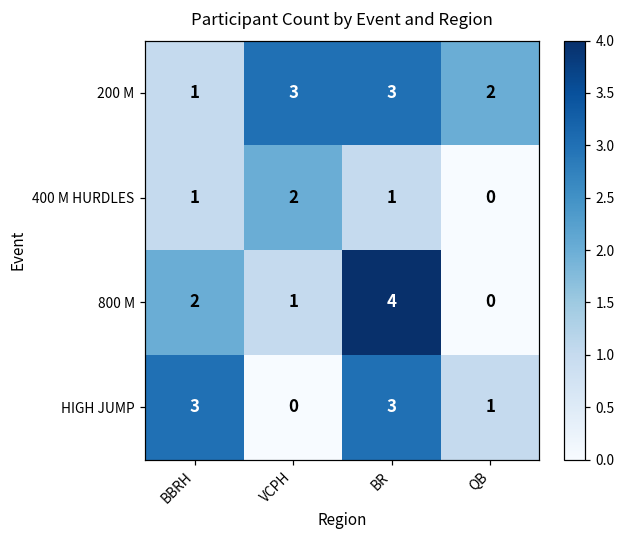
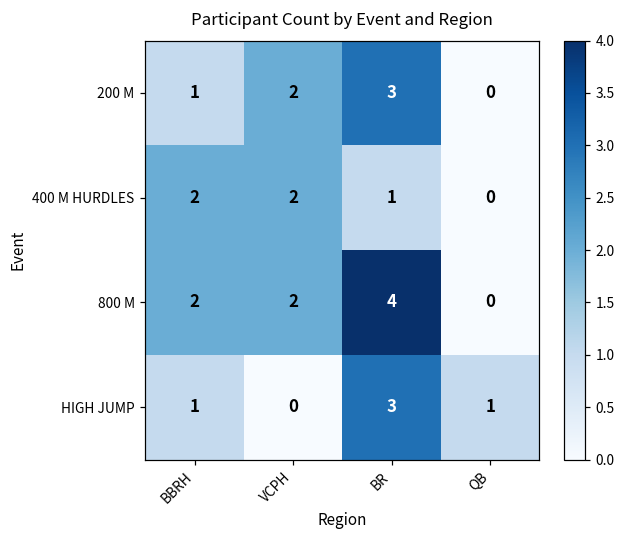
200 M, VCPH: 3 -> 2
200 M, QB: 2 -> 0
400 M HURDLES, BBRH: 1 -> 2
800 M, VCPH: 1 -> 2
HIGH JUMP, BBRH: 3 -> 1
